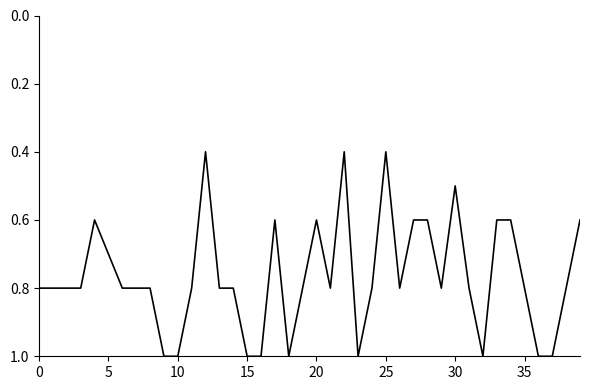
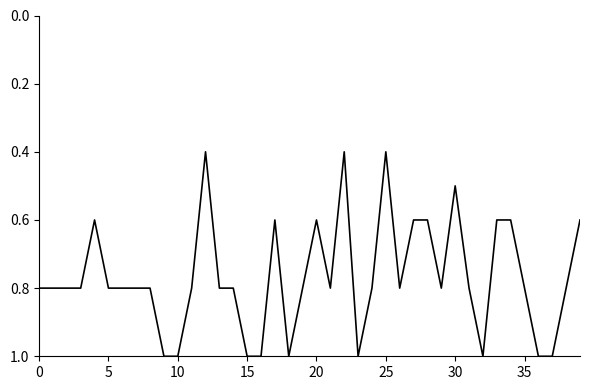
5: 0.7 -> 0.8
